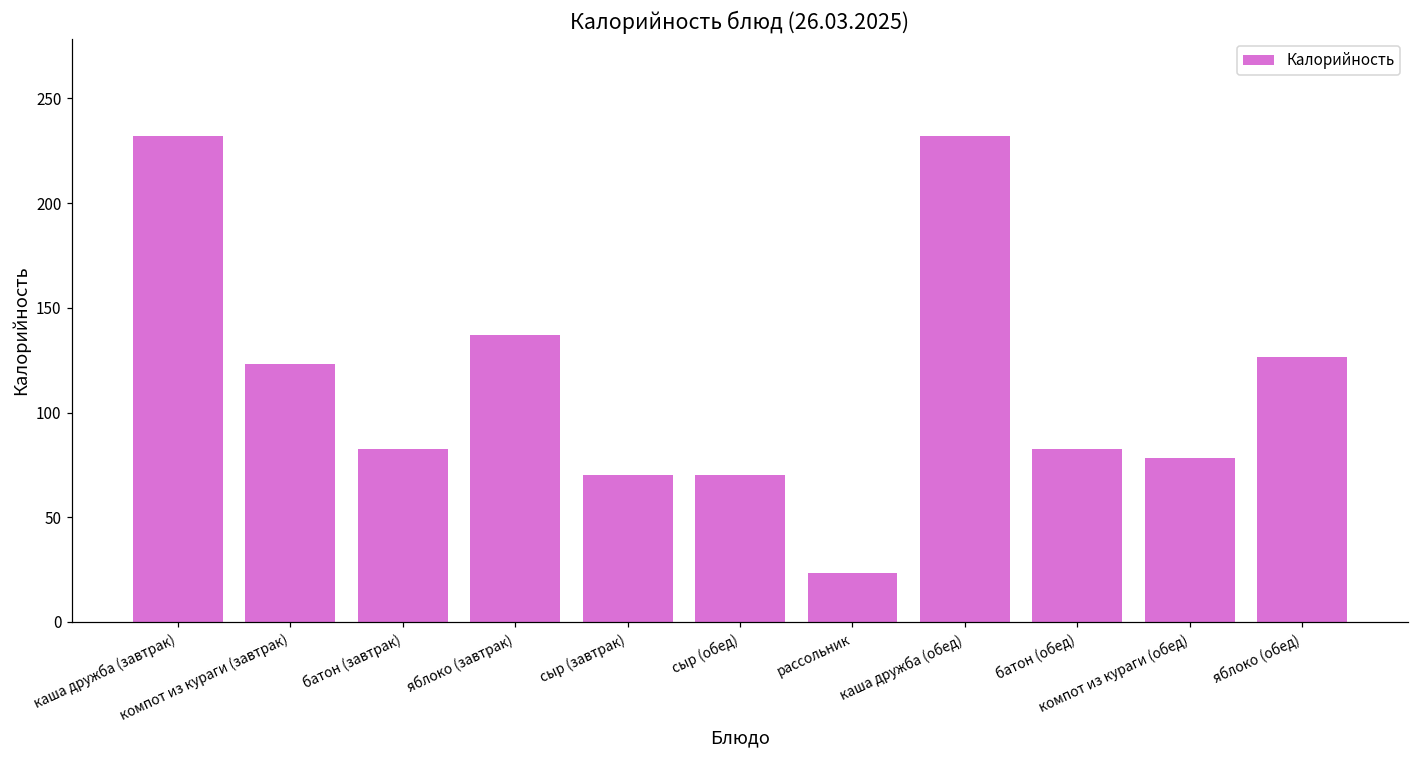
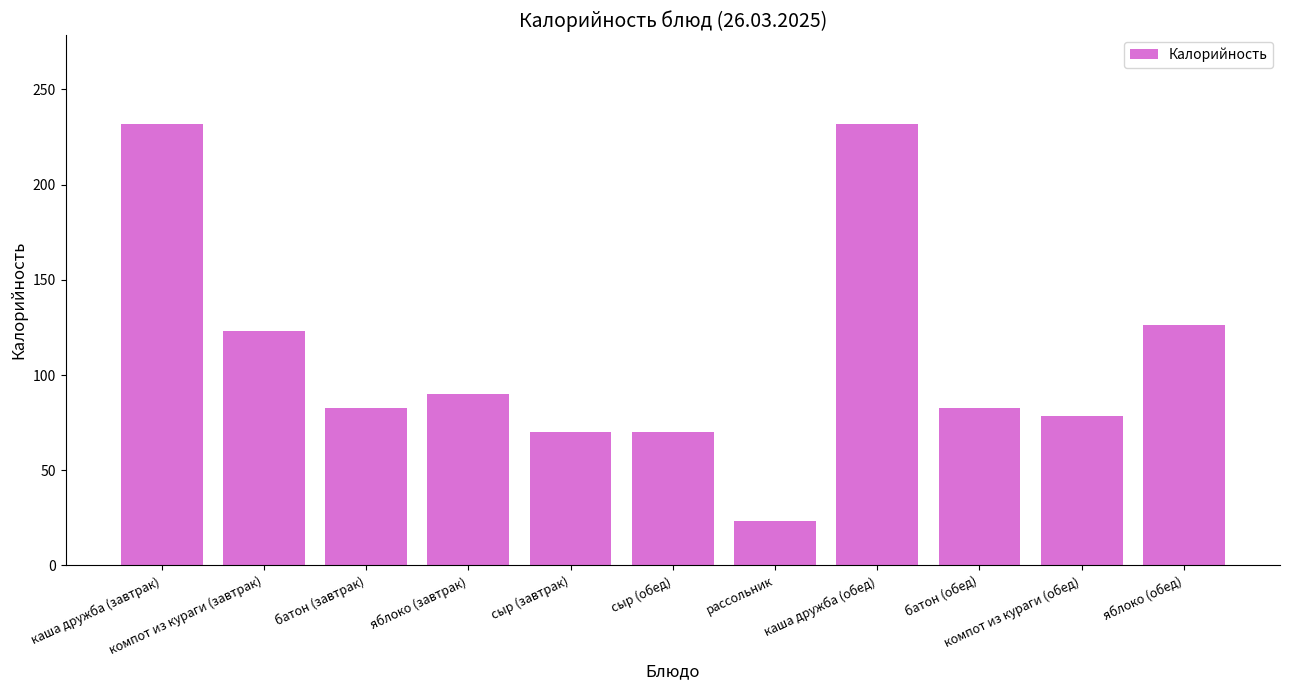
яблоко (завтрак): 137 -> 90
